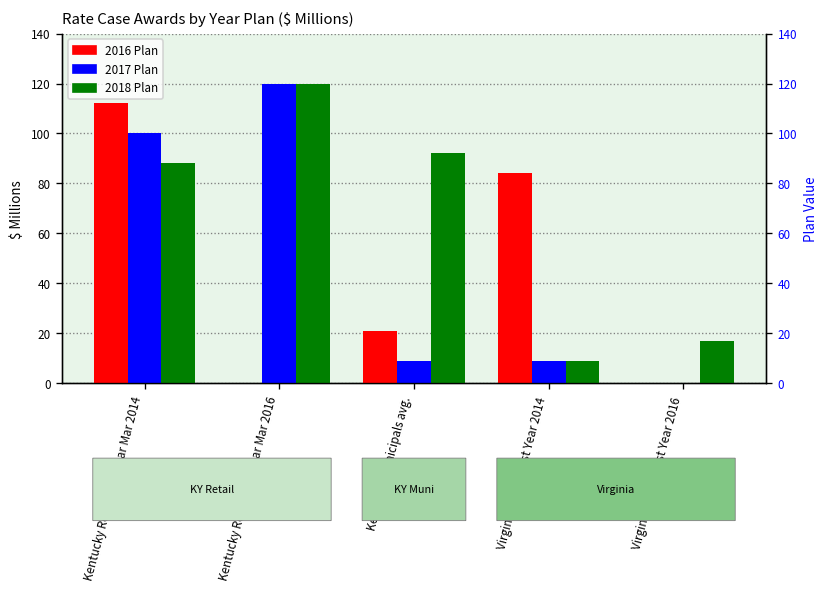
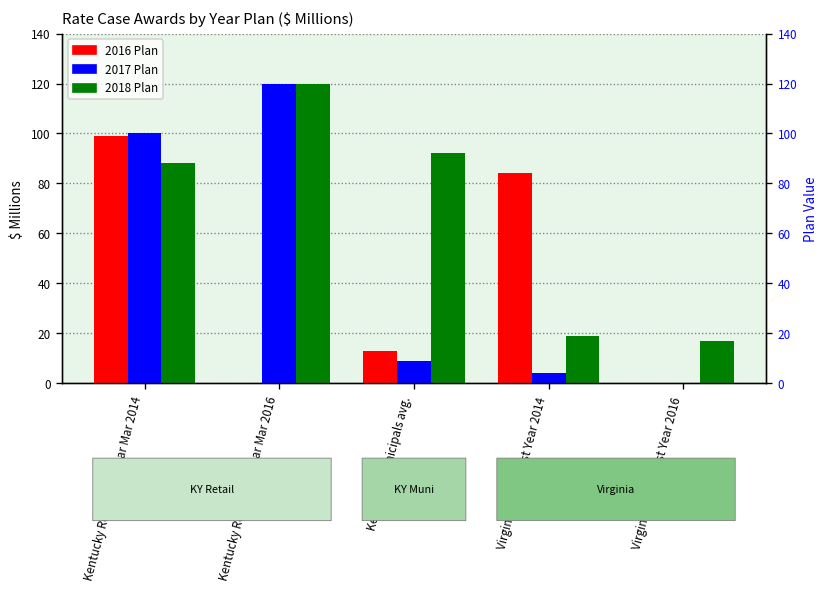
2016 Plan, Kentucky Retail Test Year Mar 2014: 112 -> 99
2016 Plan, Kentucky Municipals avg.: 21 -> 13
2017 Plan, Virginia (ODP) Test Year 2014: 9 -> 4
2018 Plan, Virginia (ODP) Test Year 2014: 9 -> 19
